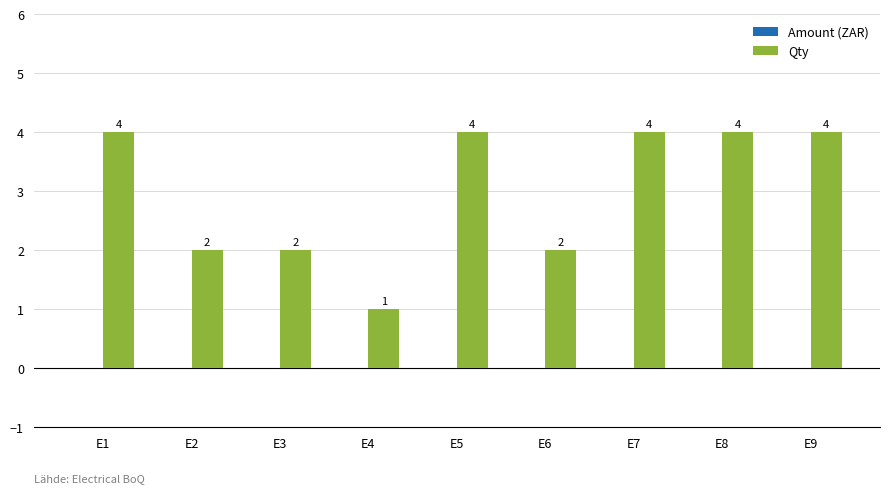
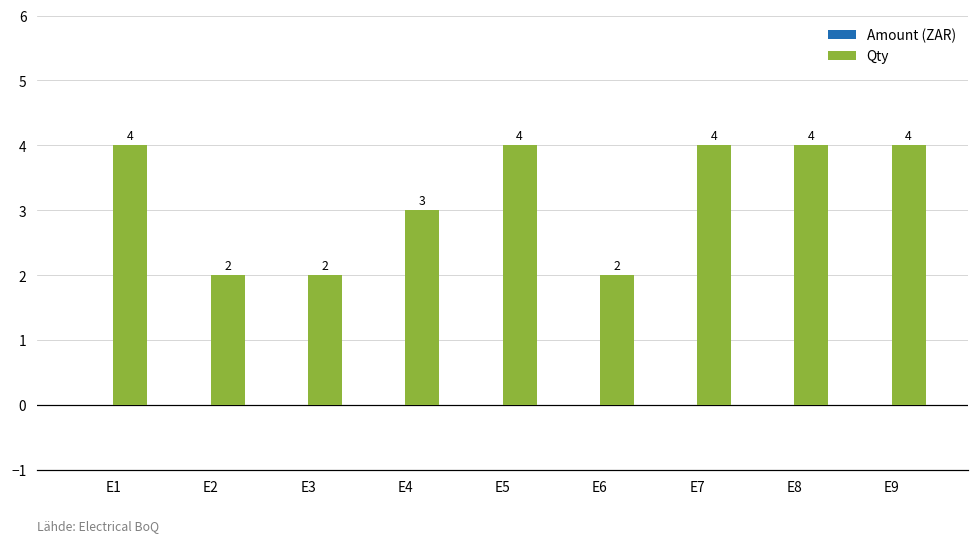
Qty, E4: 1 -> 3
